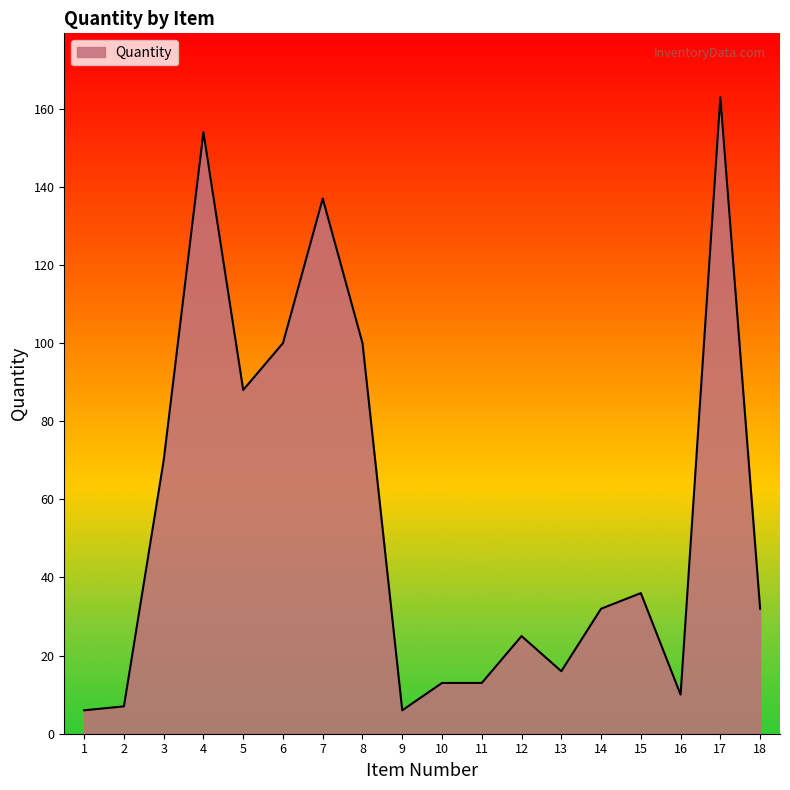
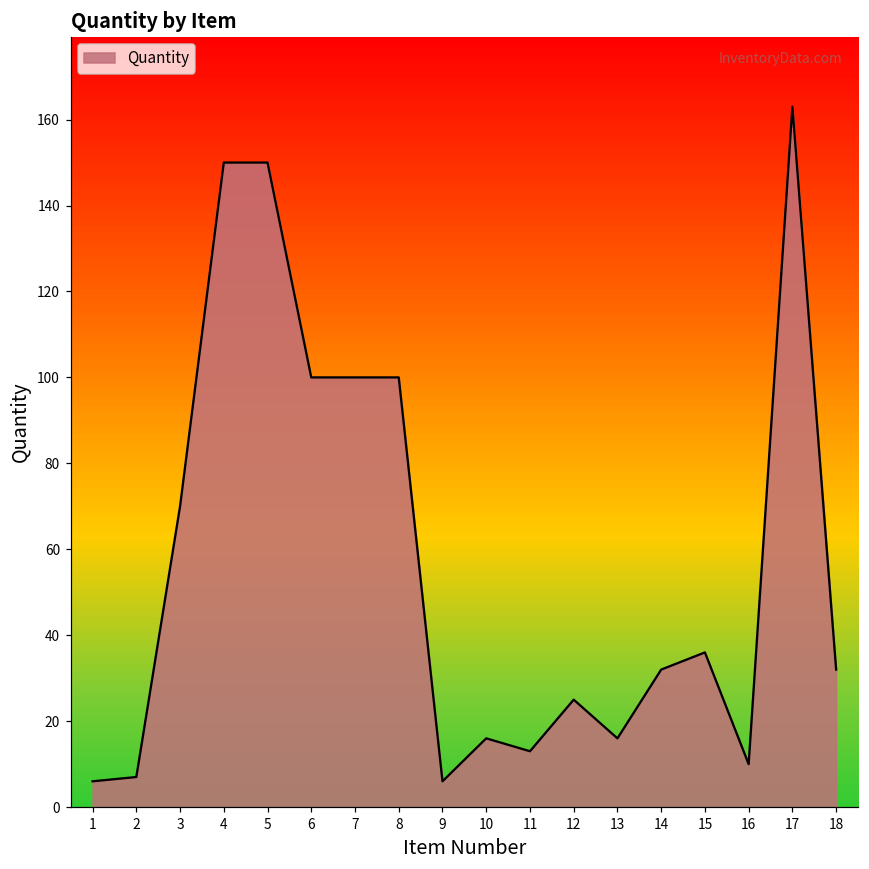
4: 154 -> 150
5: 88 -> 150
7: 137 -> 100
10: 13 -> 16
